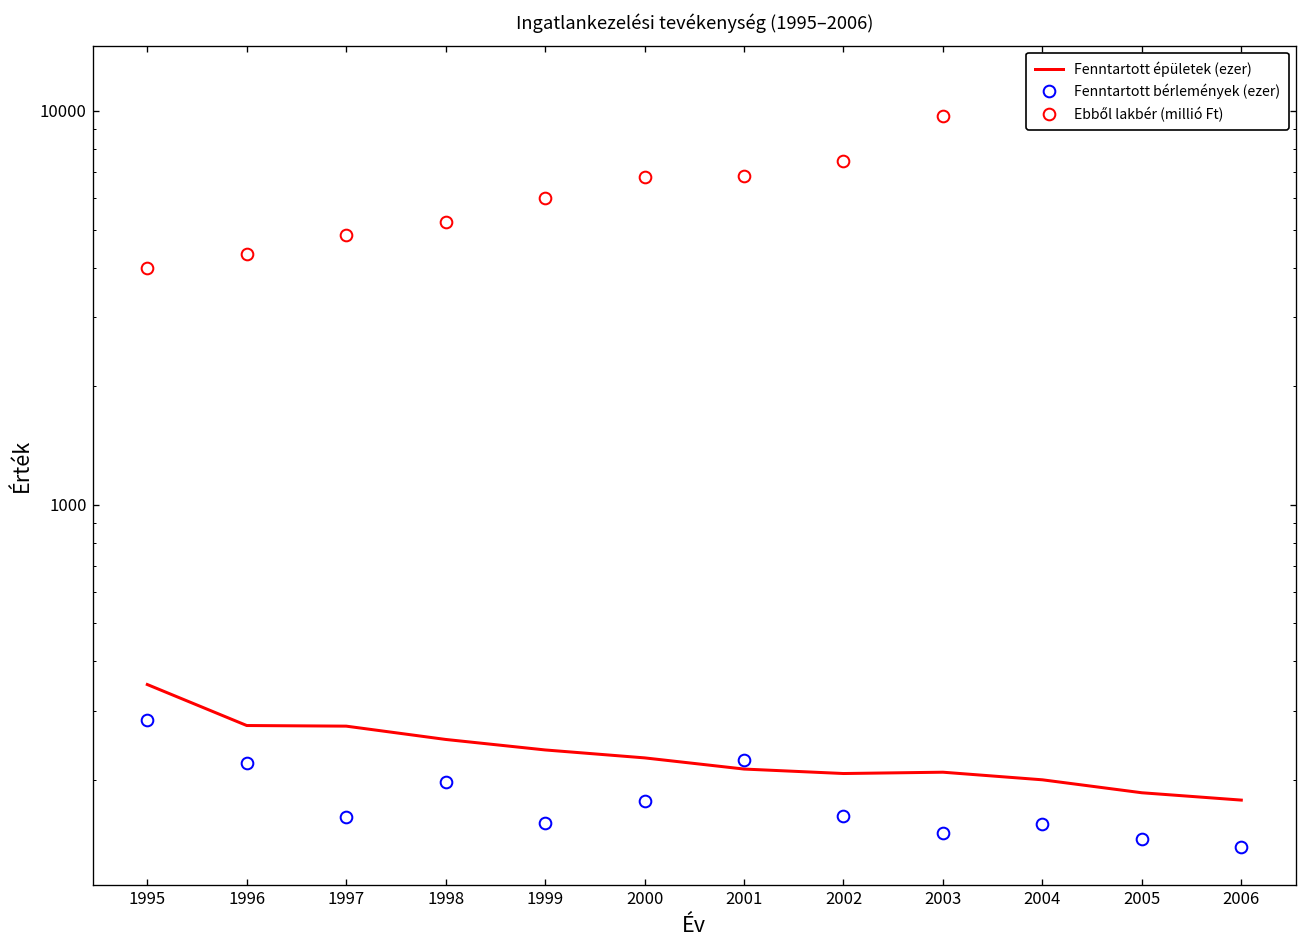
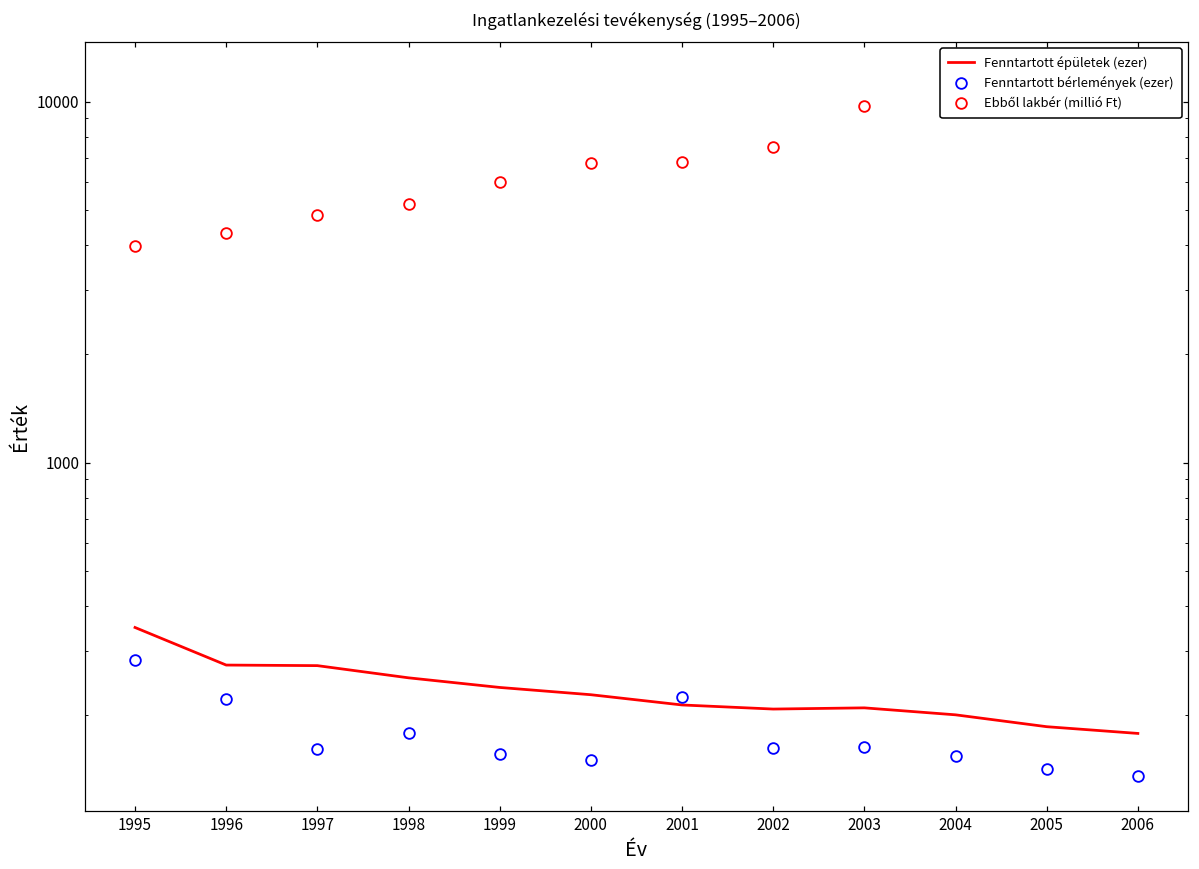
Fenntartott bérlemények (ezer), 1998: 200 -> 180
Fenntartott bérlemények (ezer), 2000: 180 -> 150
Fenntartott bérlemények (ezer), 2003: 150 -> 160
